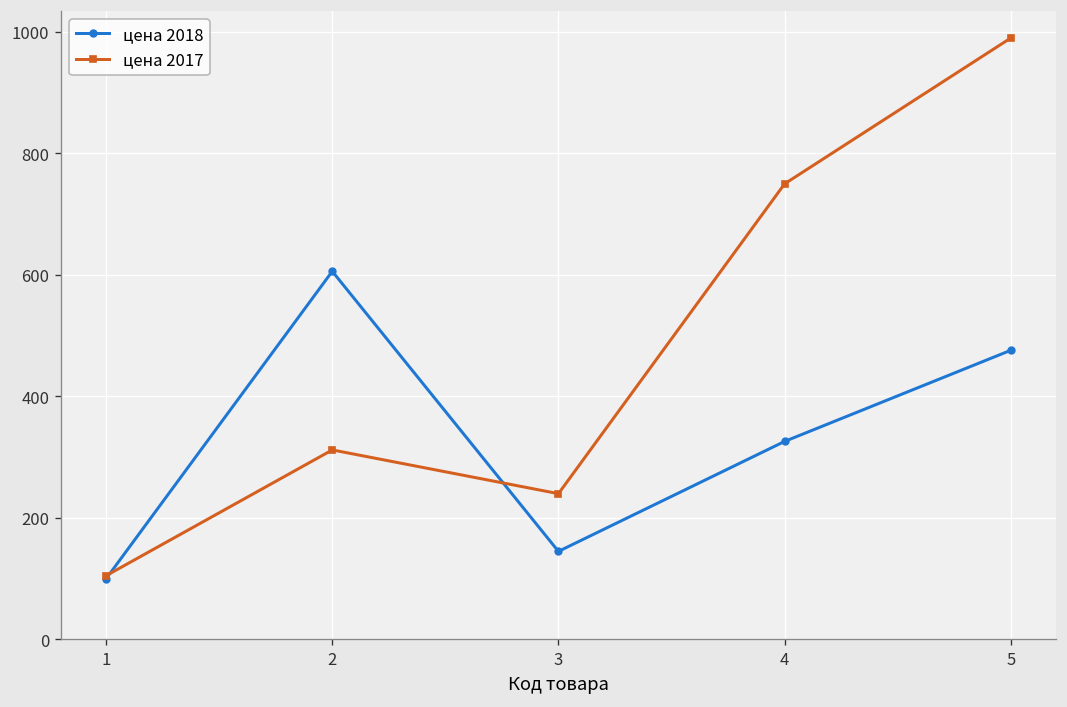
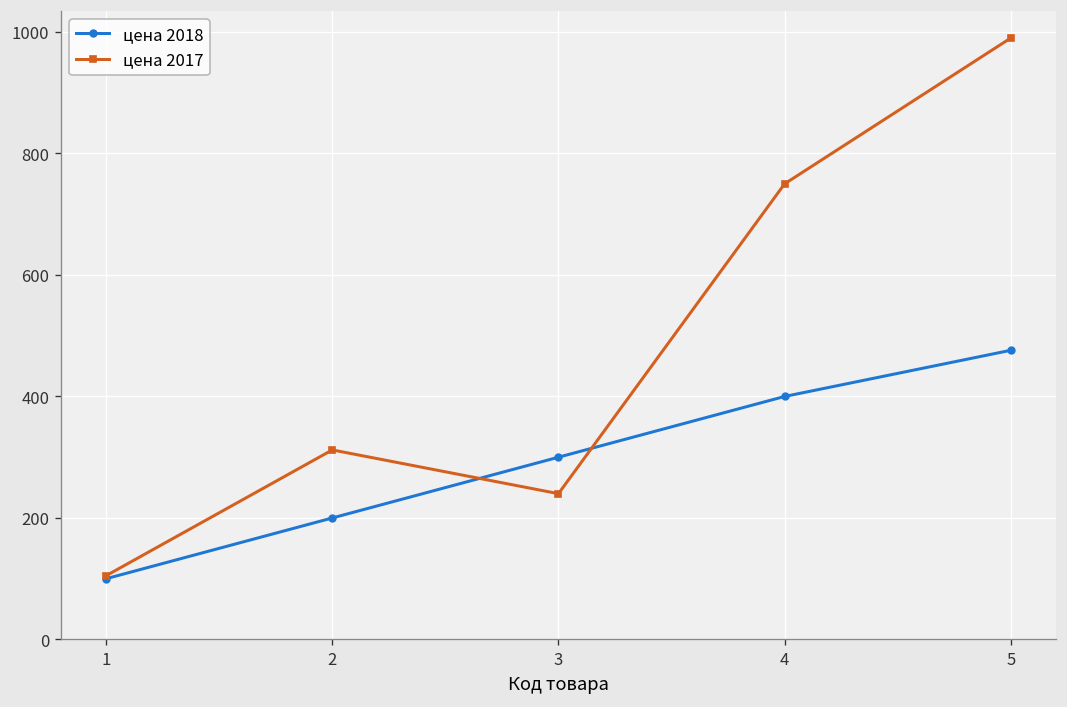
цена 2018, 2: 610 -> 200
цена 2018, 3: 150 -> 300
цена 2018, 4: 330 -> 400
